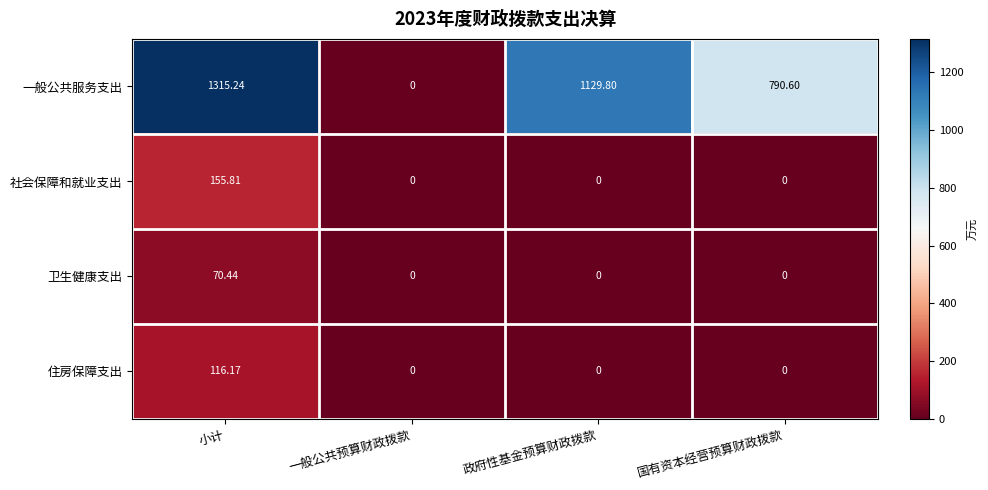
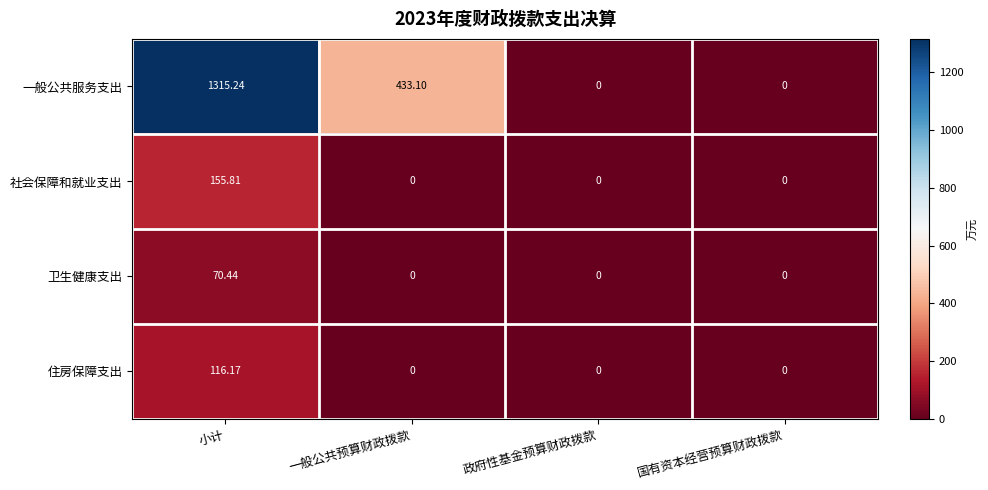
一般公共服务支出, 一般公共预算财政拨款: 0 -> 433.10
一般公共服务支出, 政府性基金预算财政拨款: 1129.80 -> 0
一般公共服务支出, 国有资本经营预算财政拨款: 790.60 -> 0
